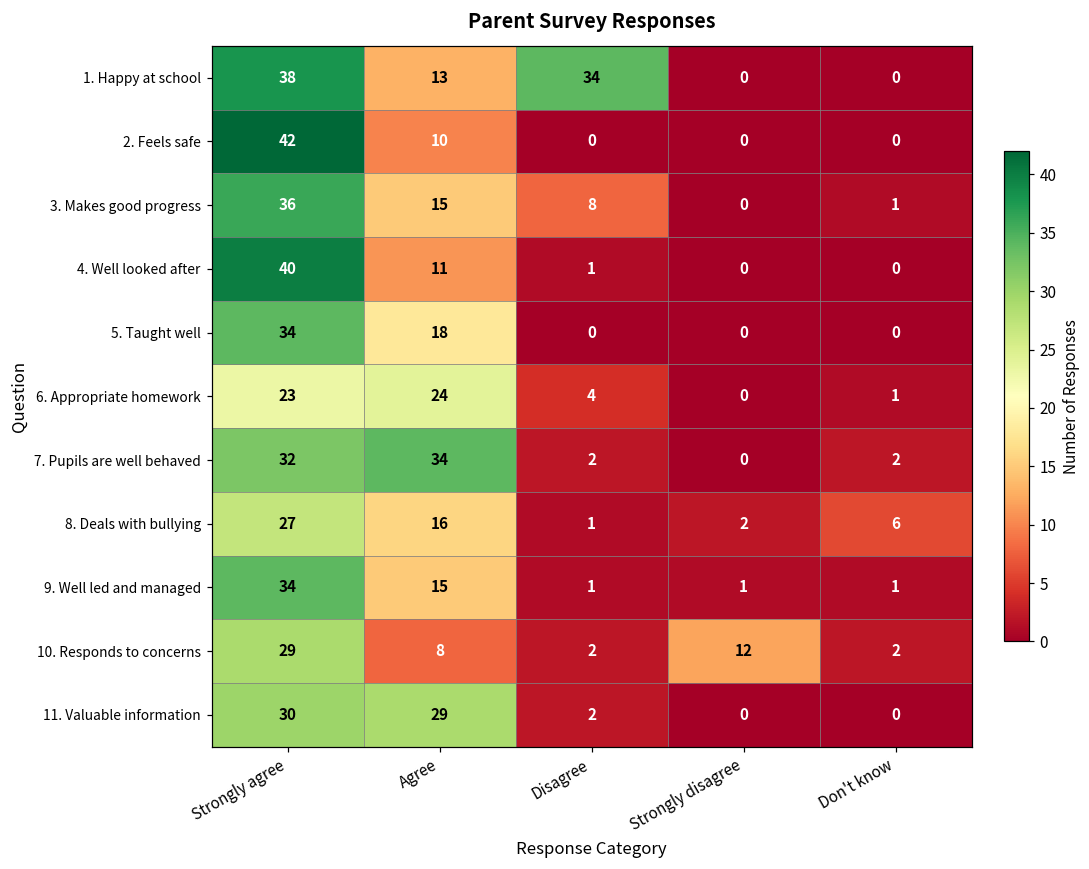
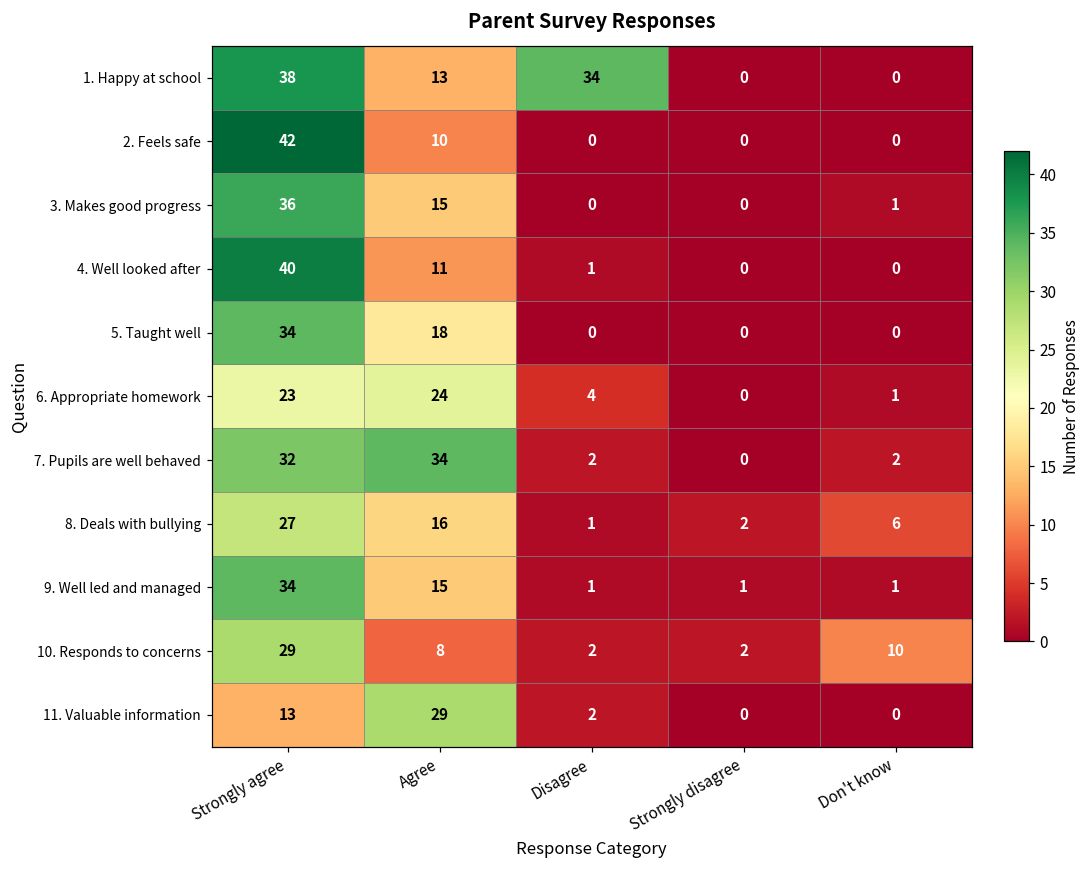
3. Makes good progress, Disagree: 8 -> 0
10. Responds to concerns, Strongly disagree: 12 -> 2
10. Responds to concerns, Don't know: 2 -> 10
11. Valuable information, Strongly agree: 30 -> 13
